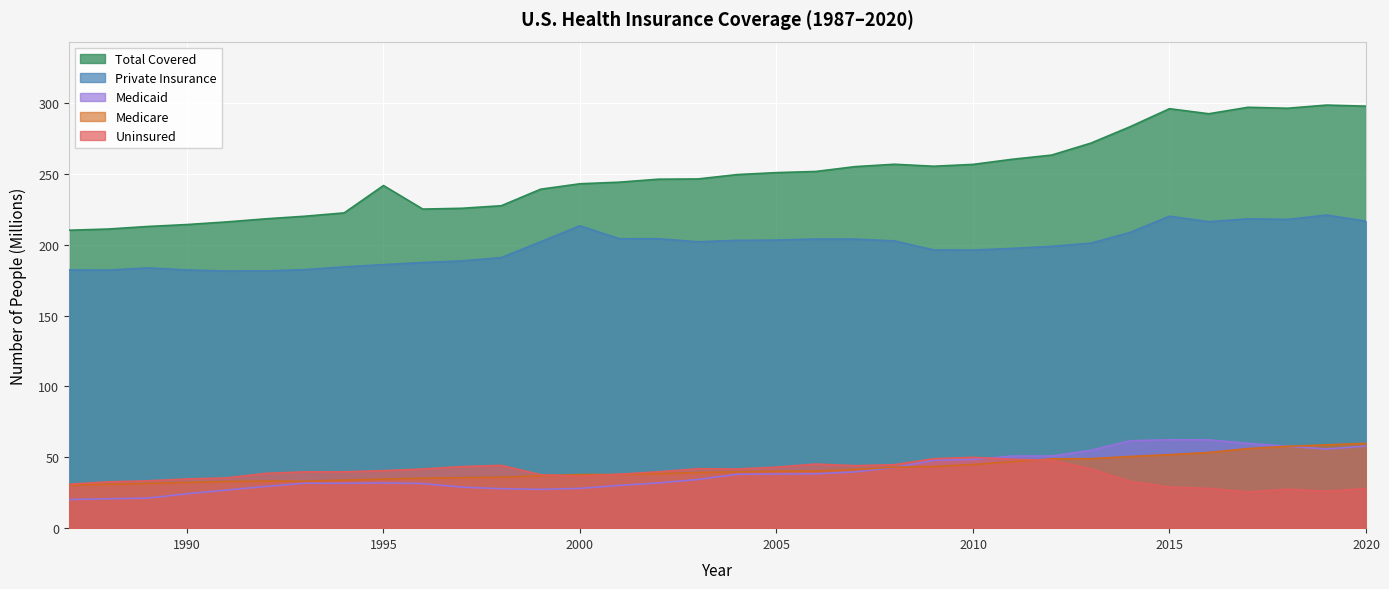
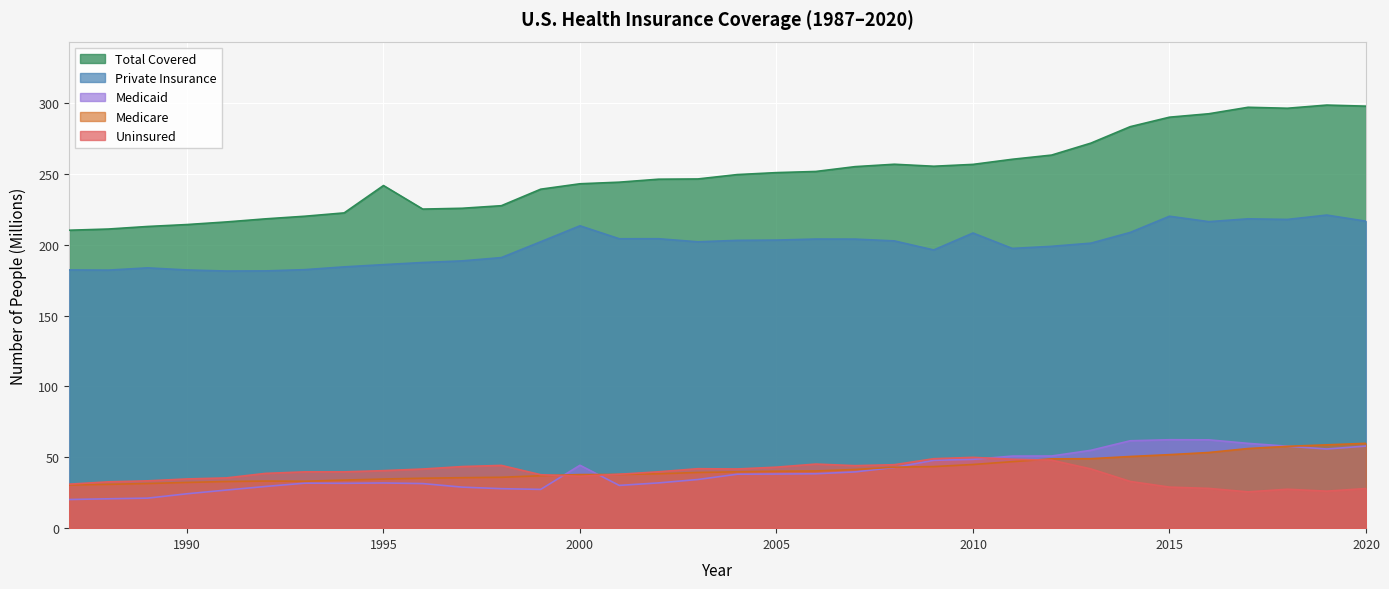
Medicaid, 2000: 28 -> 44
Private Insurance, 2010: 196 -> 208
Total Covered, 2015: 296 -> 290
